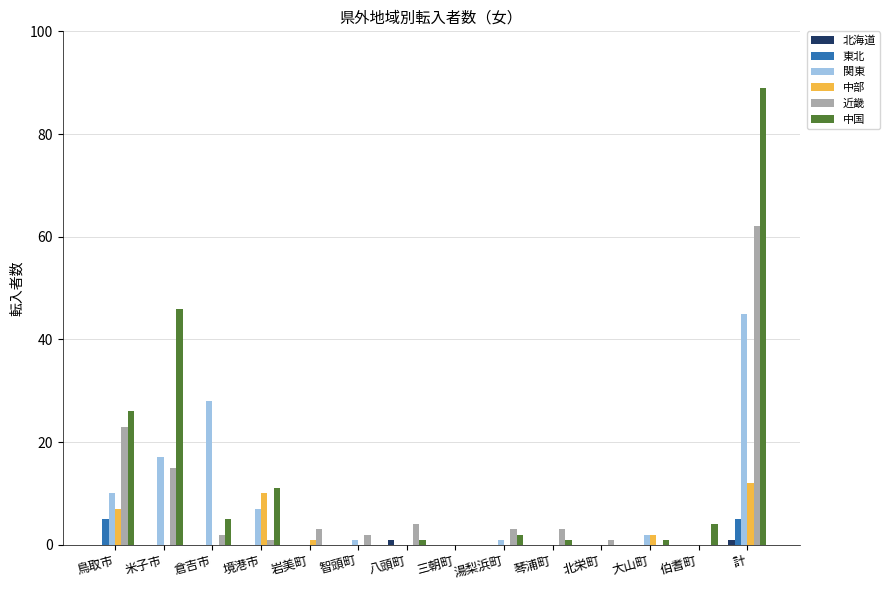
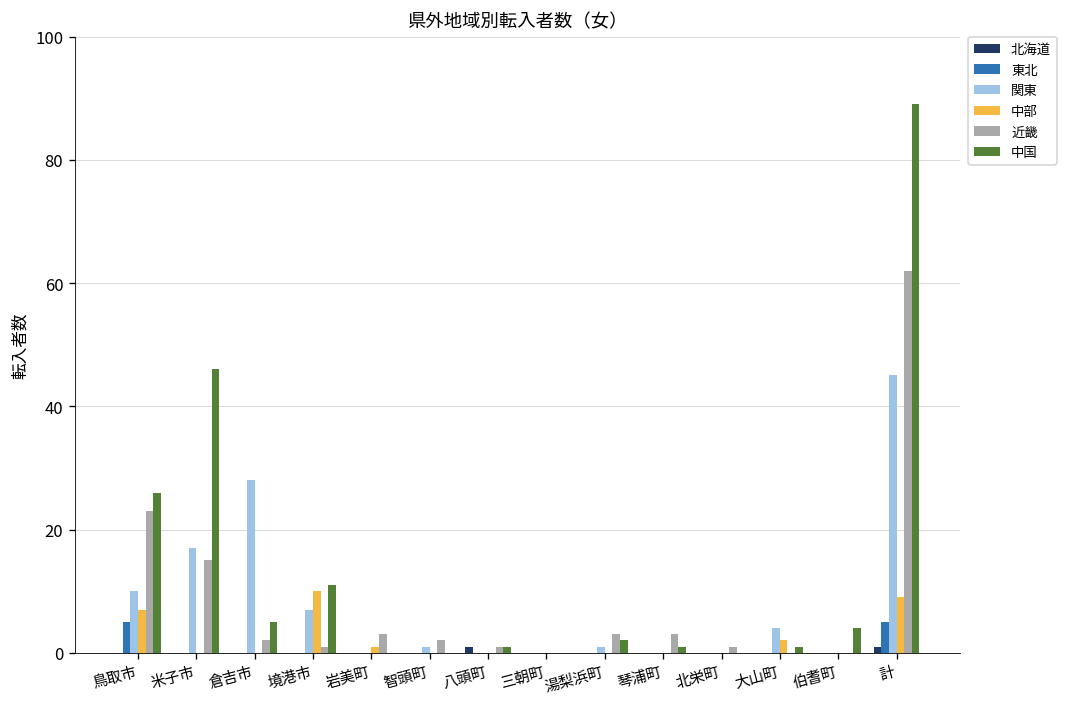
近畿, 八頭町: 4 -> 1
関東, 大山町: 2 -> 4
中部, 計: 12 -> 9
